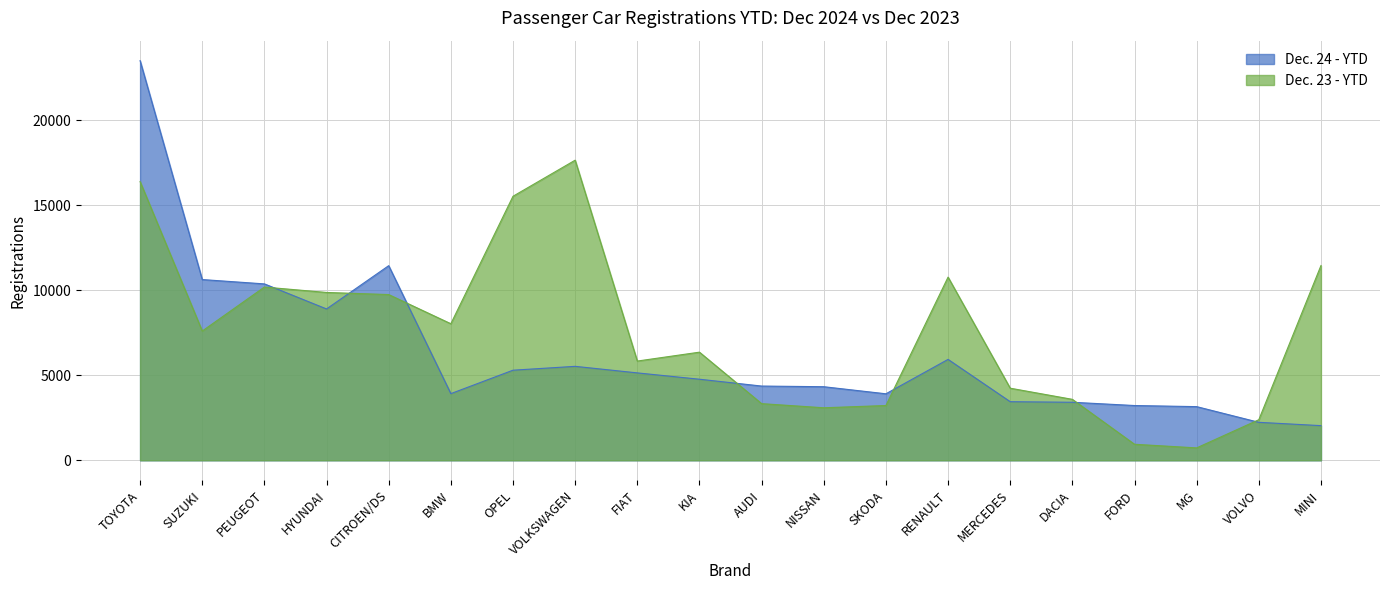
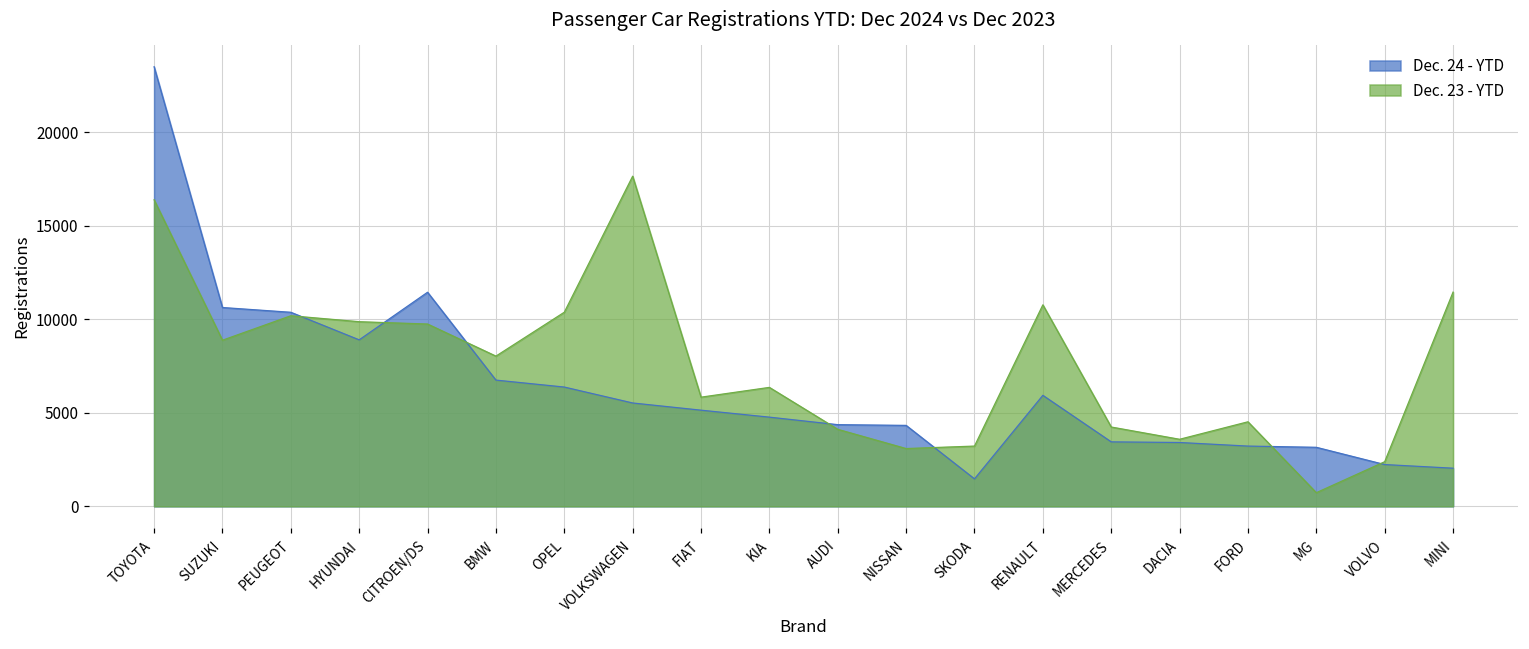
Dec. 23 - YTD, SUZUKI: 7600 -> 8900
Dec. 24 - YTD, BMW: 3900 -> 6800
Dec. 24 - YTD, OPEL: 5300 -> 6400
Dec. 23 - YTD, OPEL: 15500 -> 10400
Dec. 23 - YTD, AUDI: 3300 -> 4100
Dec. 24 - YTD, SKODA: 3900 -> 1500
Dec. 23 - YTD, FORD: 900 -> 4500
